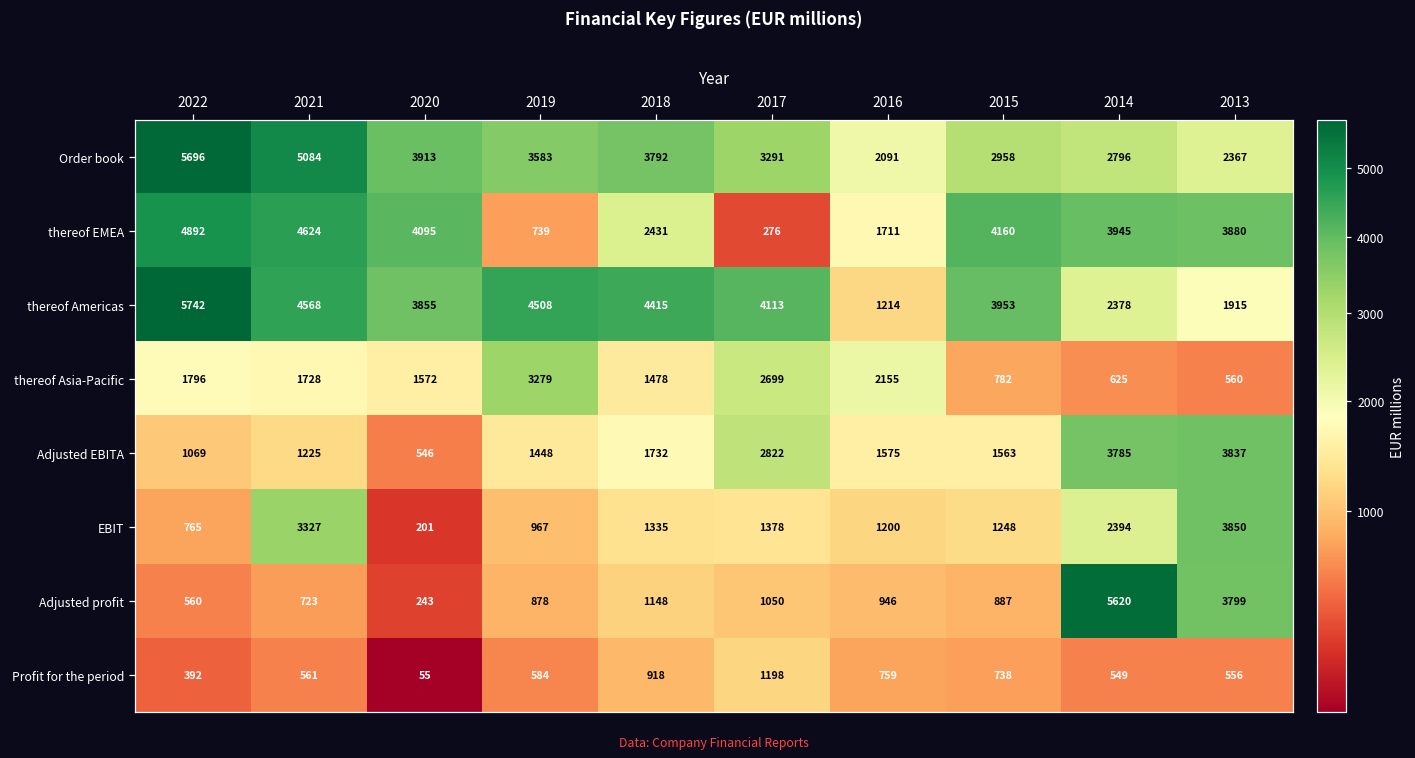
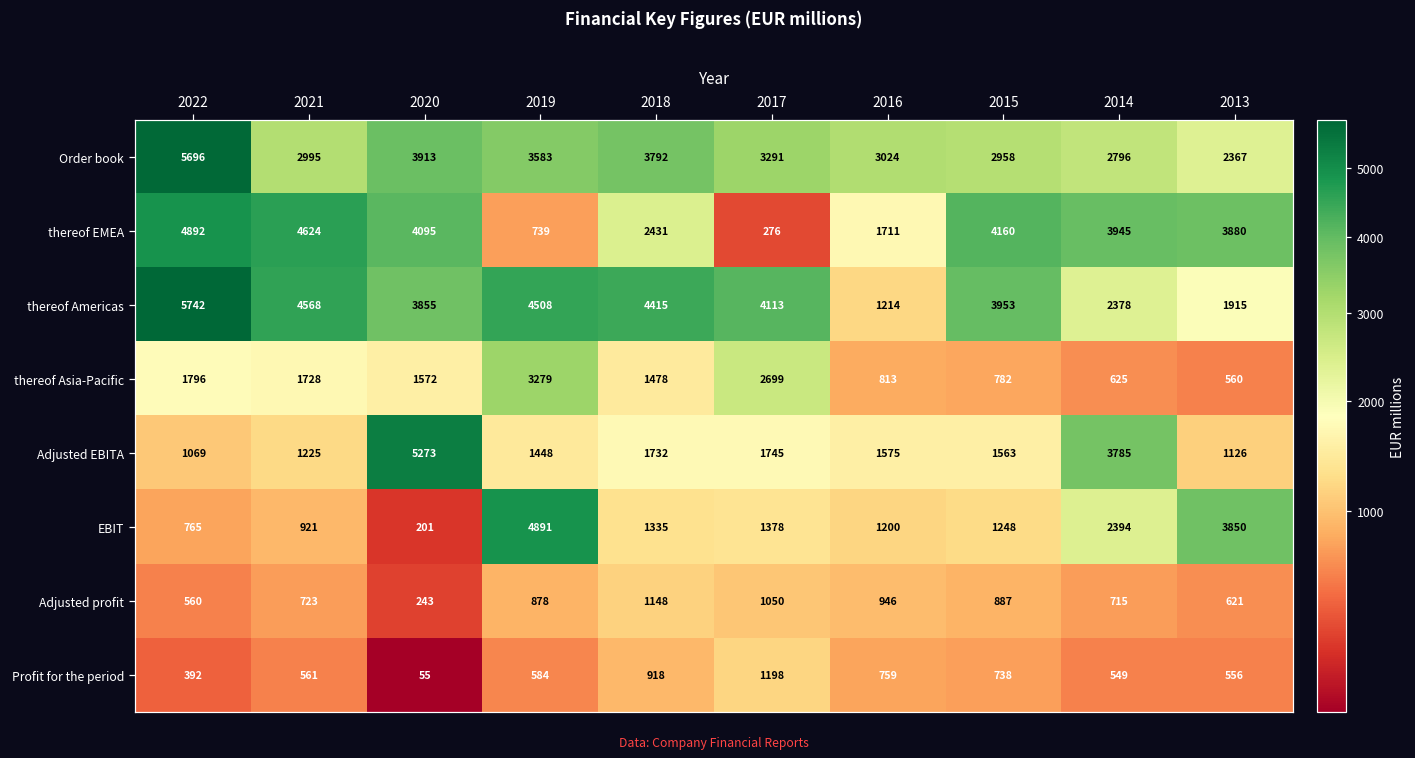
Order book, 2021: 5084 -> 2995
Order book, 2016: 2091 -> 3024
thereof Asia-Pacific, 2016: 2155 -> 813
Adjusted EBITA, 2020: 546 -> 5273
Adjusted EBITA, 2017: 2822 -> 1745
Adjusted EBITA, 2013: 3837 -> 1126
EBIT, 2021: 3327 -> 921
EBIT, 2019: 967 -> 4891
Adjusted profit, 2014: 5620 -> 715
Adjusted profit, 2013: 3799 -> 621
